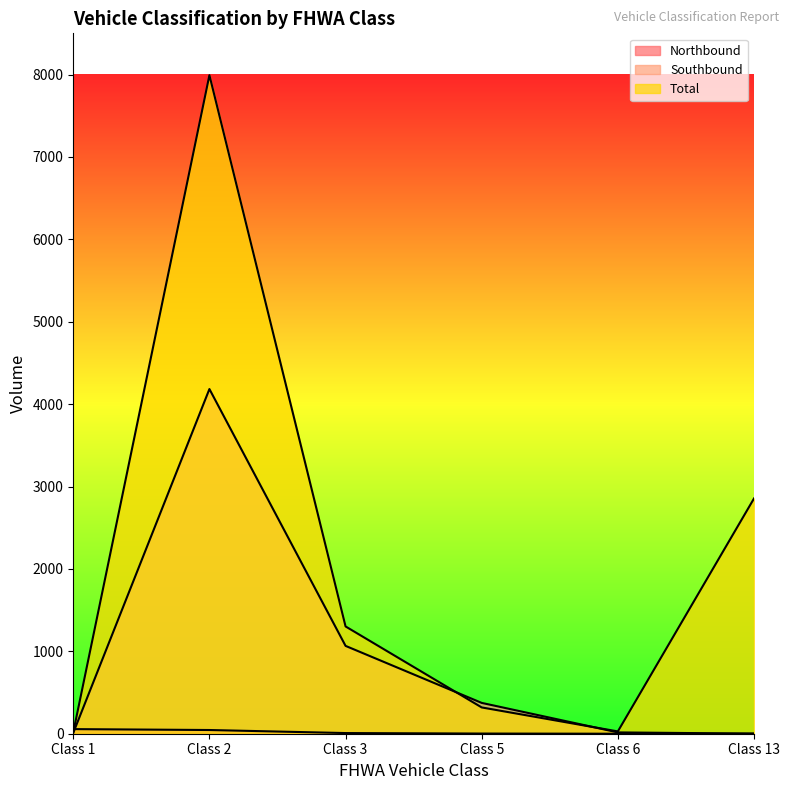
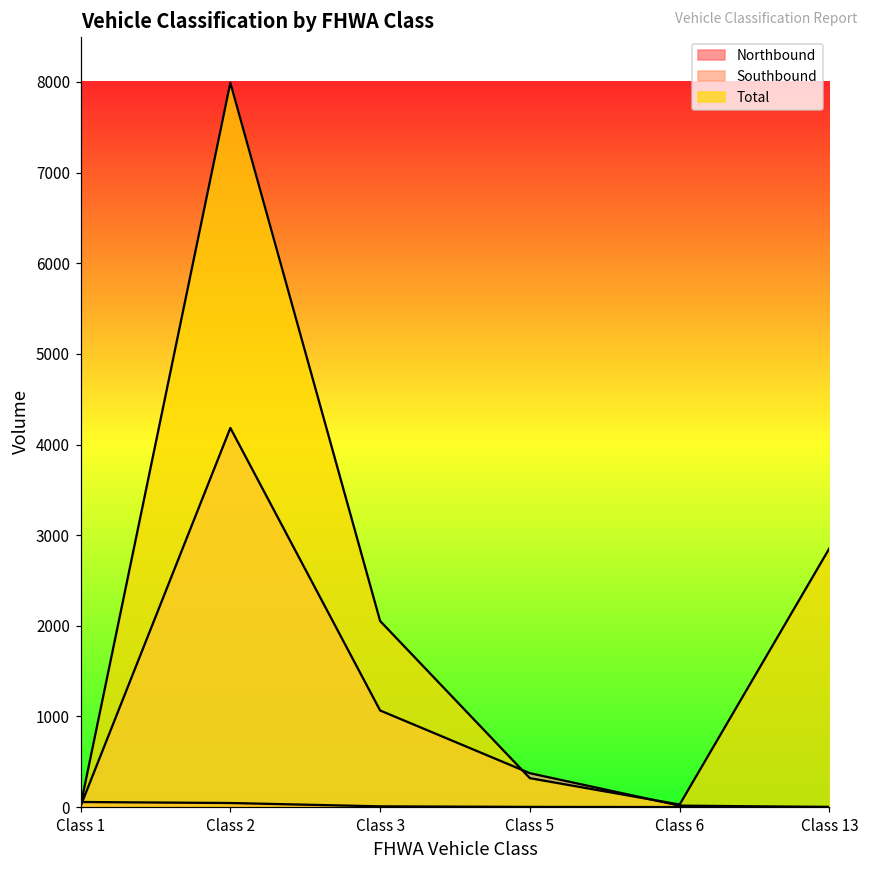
Total, Class 3: 1300 -> 2100
